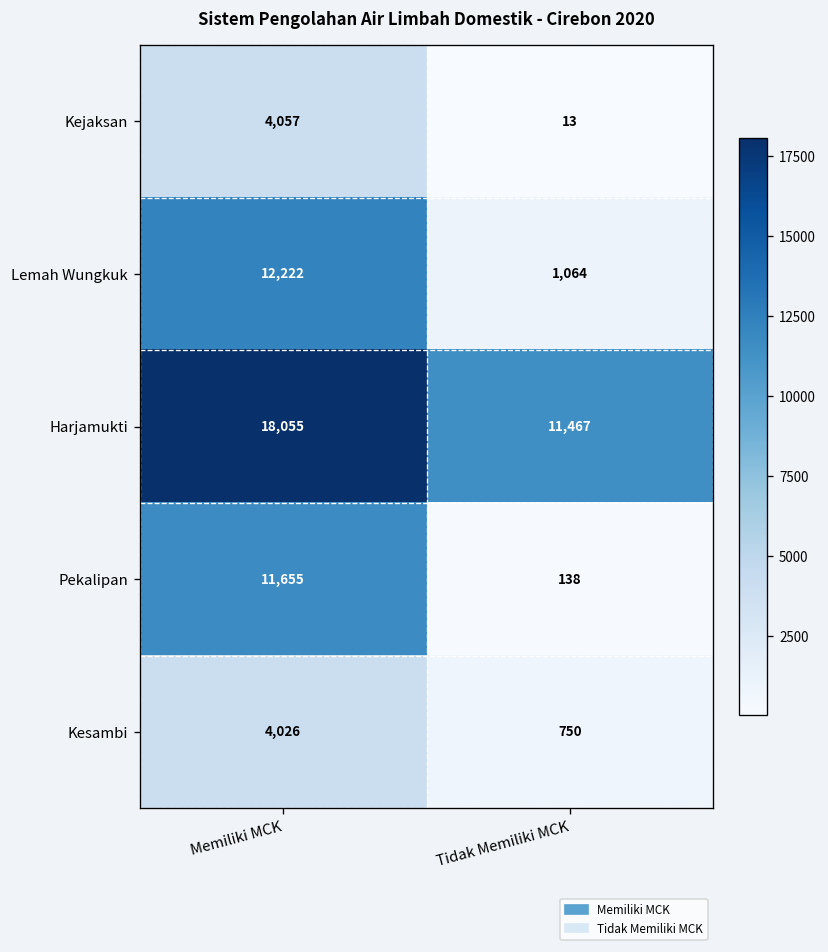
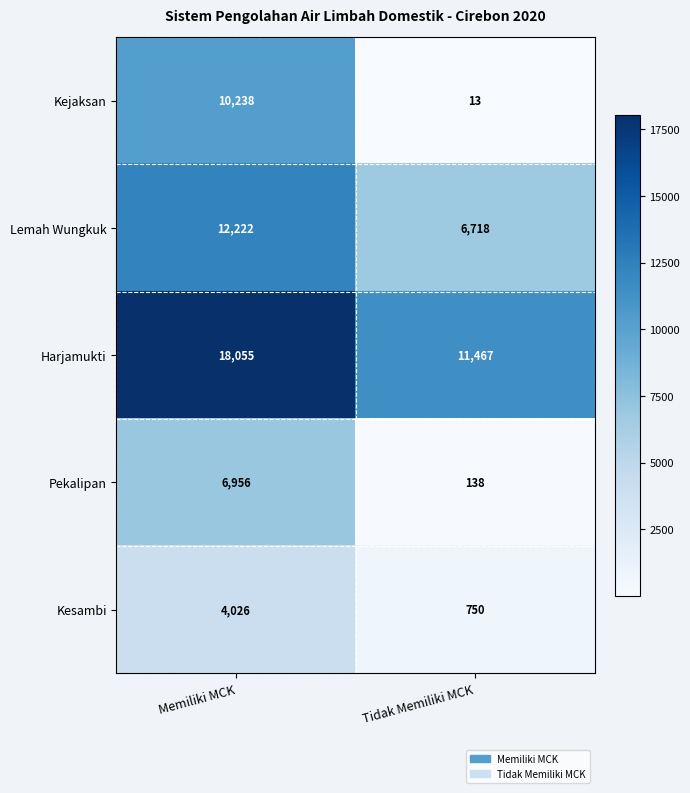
Kejaksan, Memiliki MCK: 4,057 -> 10,238
Lemah Wungkuk, Tidak Memiliki MCK: 1,064 -> 6,718
Pekalipan, Memiliki MCK: 11,655 -> 6,956
